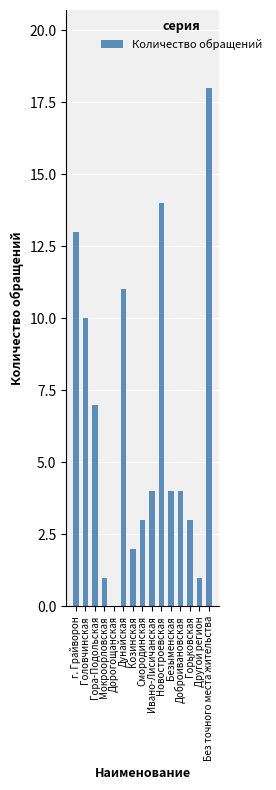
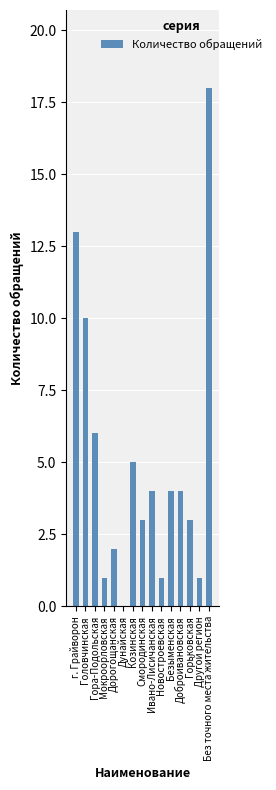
Гора-Подольская: 7 -> 6
Дорогощанская: 0 -> 2
Дунайская: 11 -> 0
Козинская: 2 -> 5
Новостроевская: 14 -> 1
